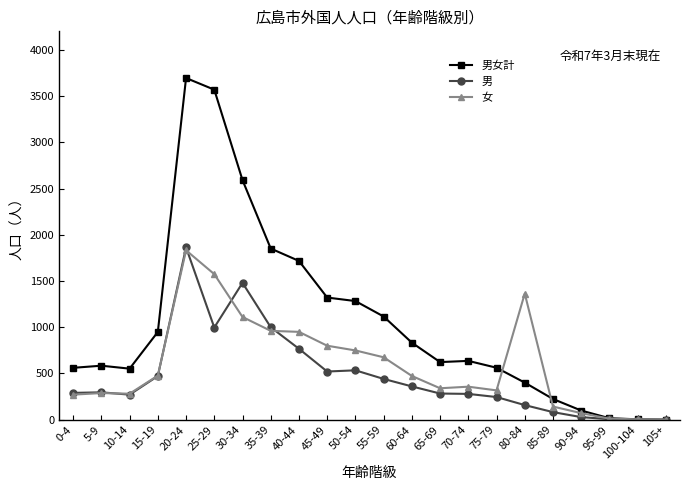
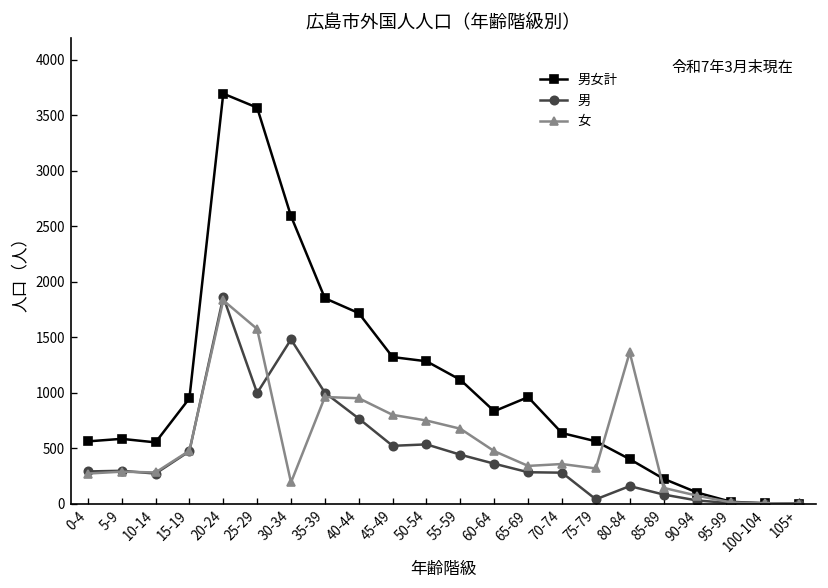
女, 30-34: 1100 -> 200
男女計, 65-69: 600 -> 1000
男, 75-79: 200 -> 0
